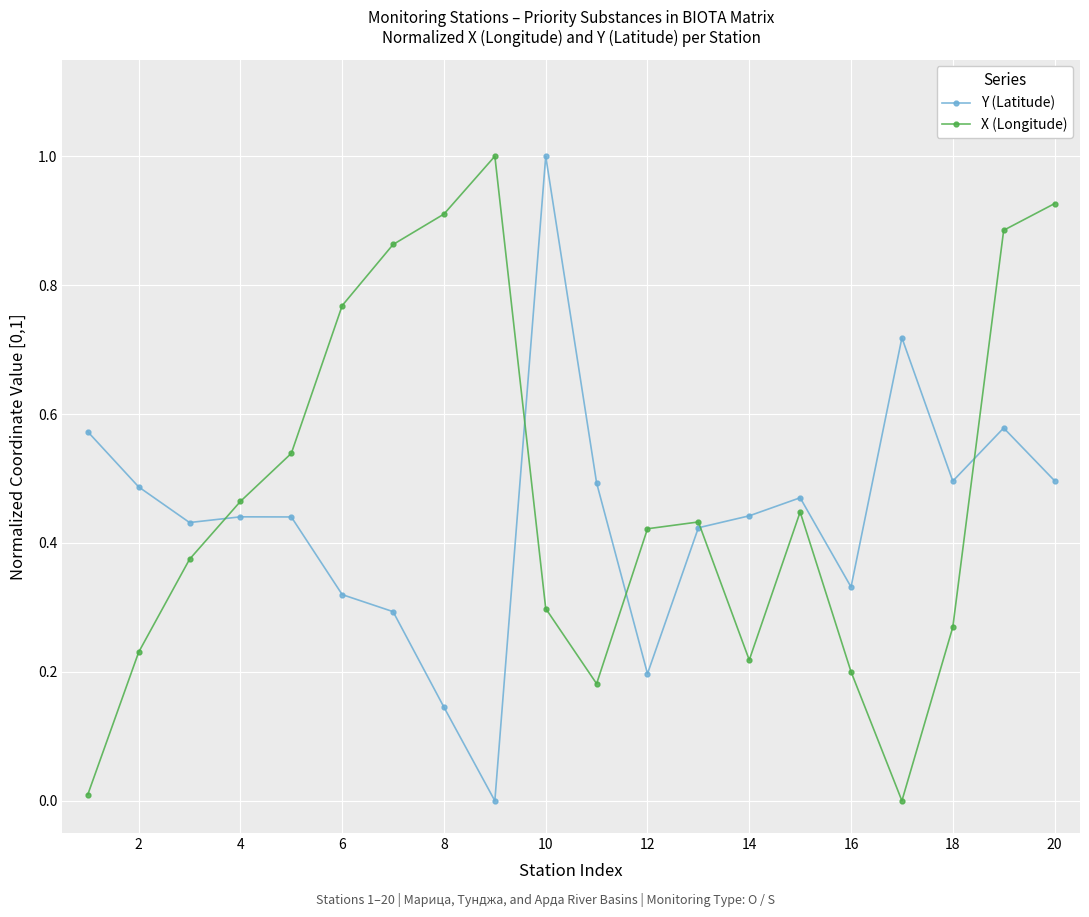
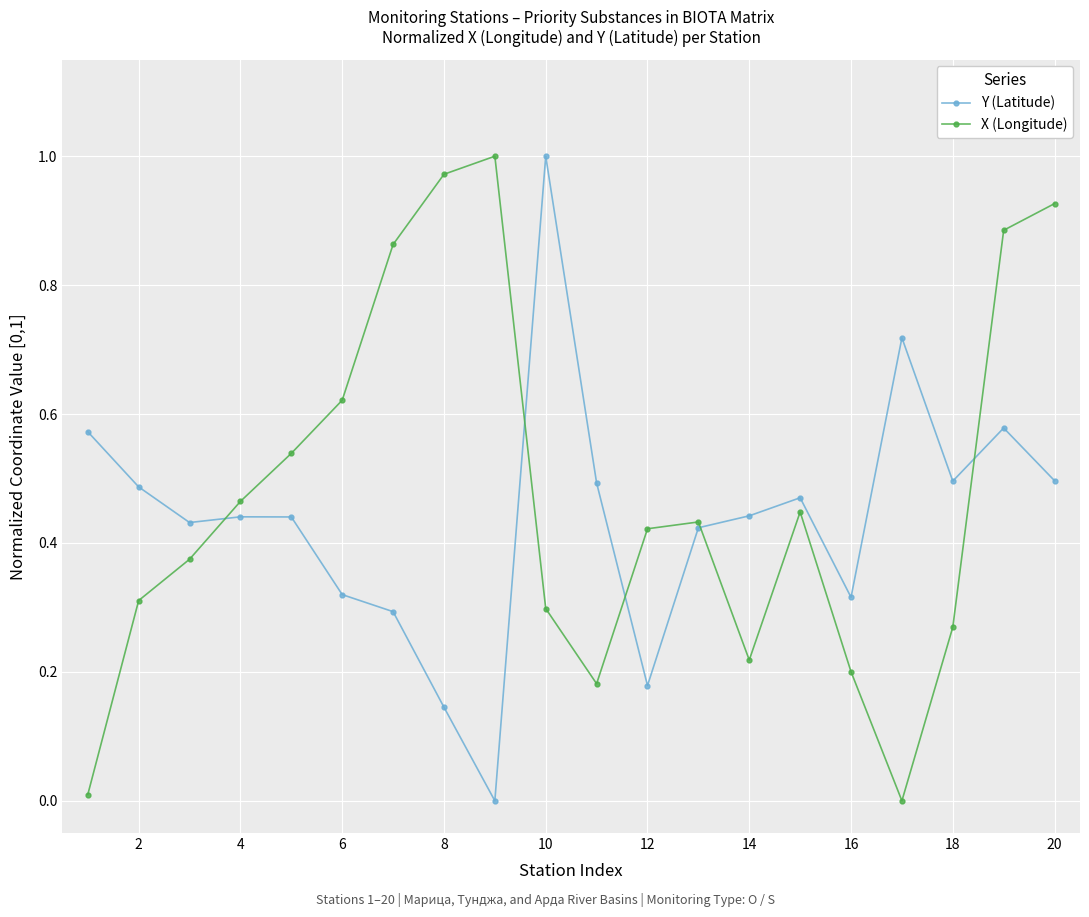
X (Longitude), 2: 0.23 -> 0.31
X (Longitude), 6: 0.77 -> 0.62
X (Longitude), 8: 0.91 -> 0.97
Y (Latitude), 12: 0.20 -> 0.18
Y (Latitude), 16: 0.33 -> 0.32
